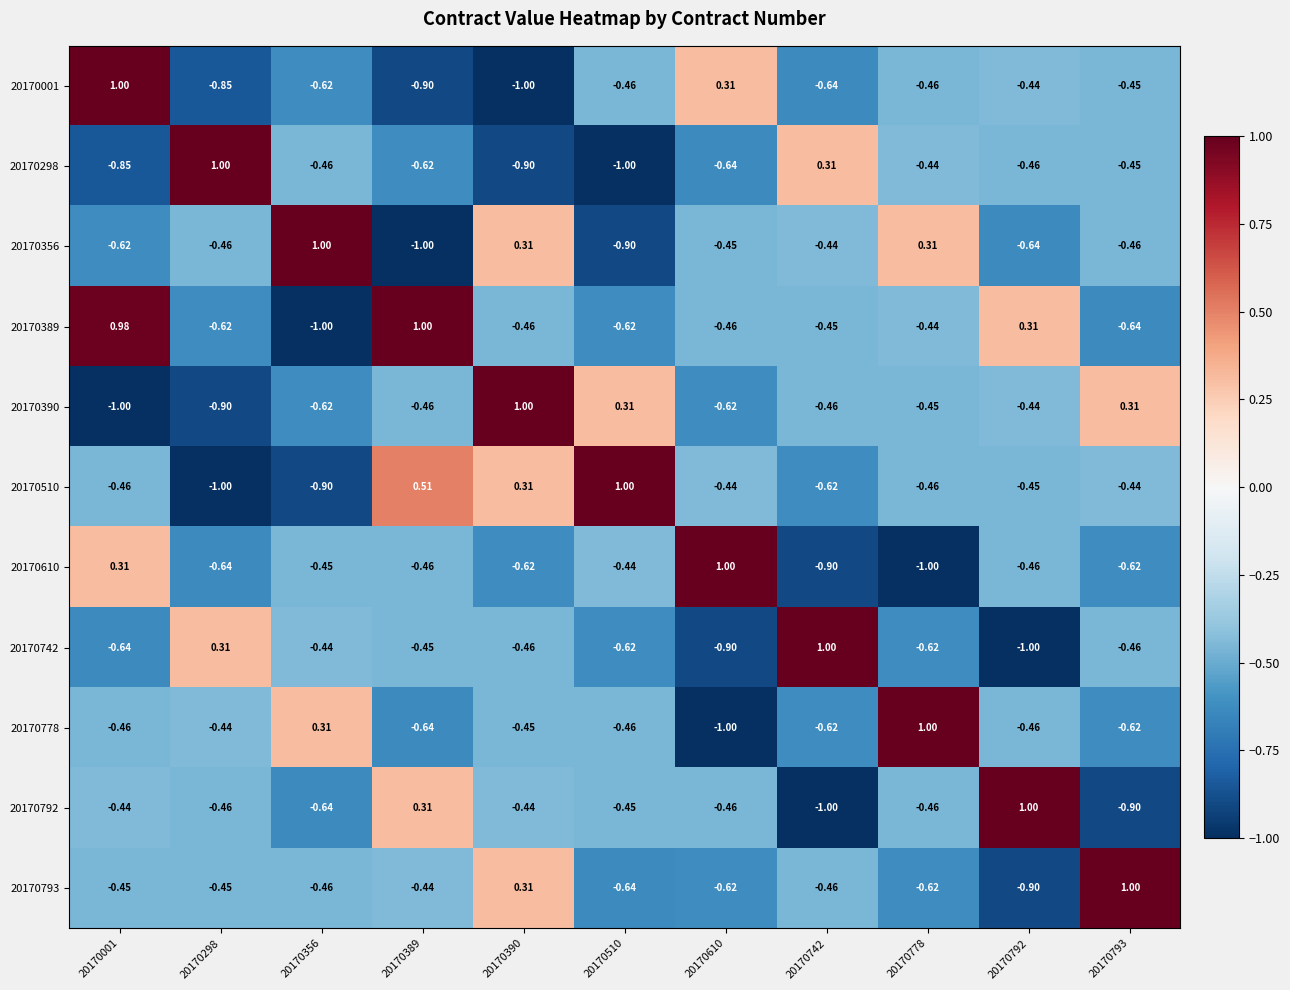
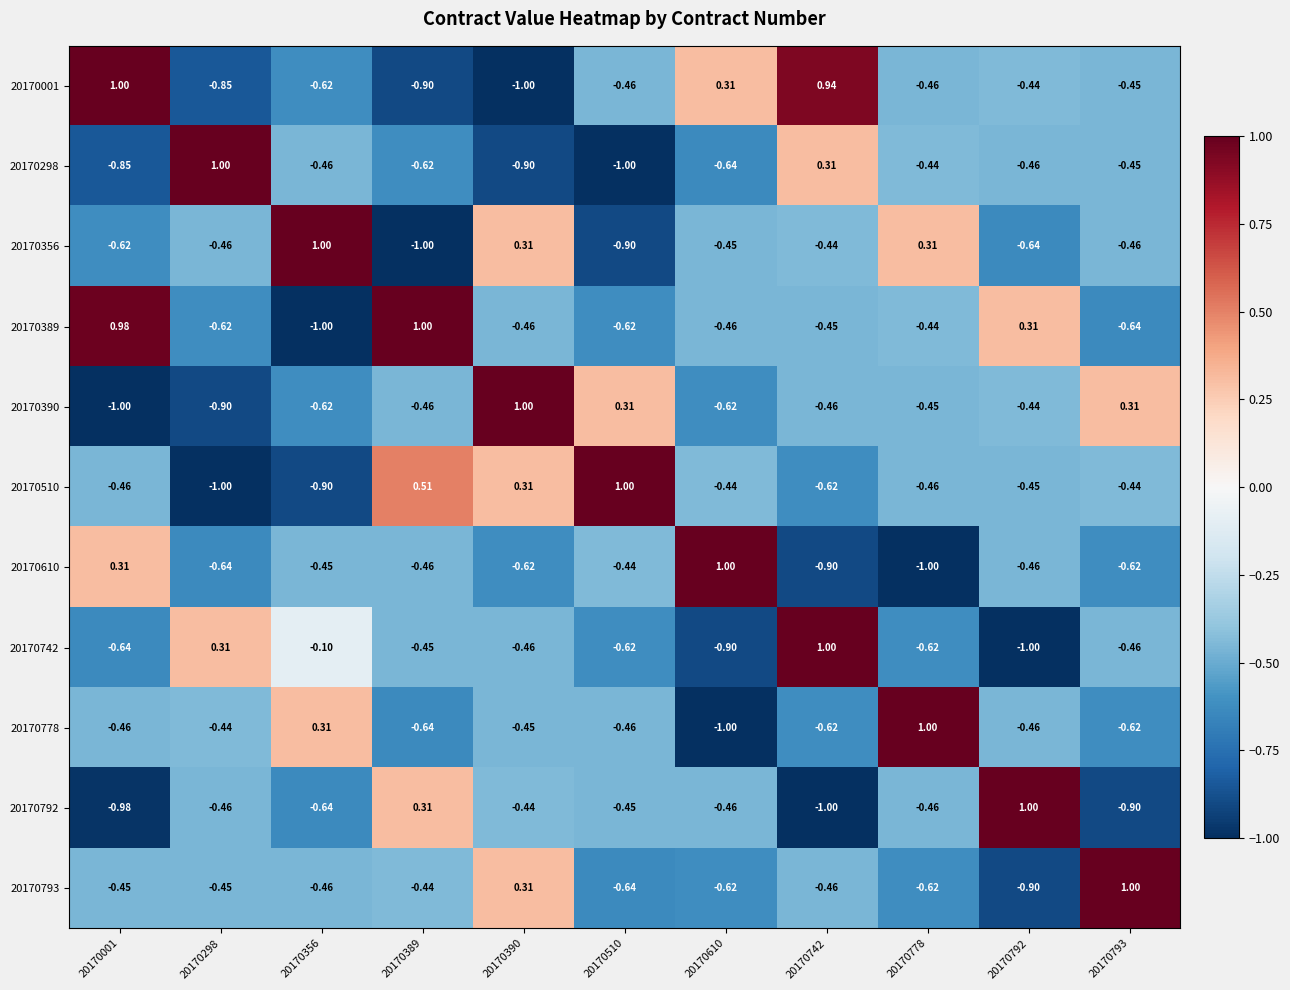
20170001, 20170742: -0.64 -> 0.94
20170742, 20170356: -0.44 -> -0.10
20170792, 20170001: -0.44 -> -0.98
